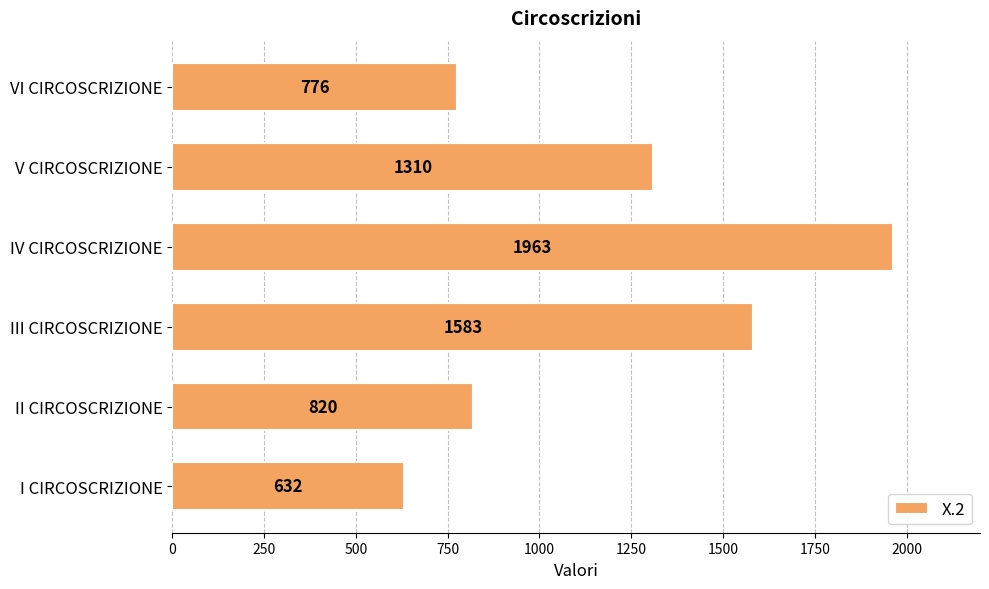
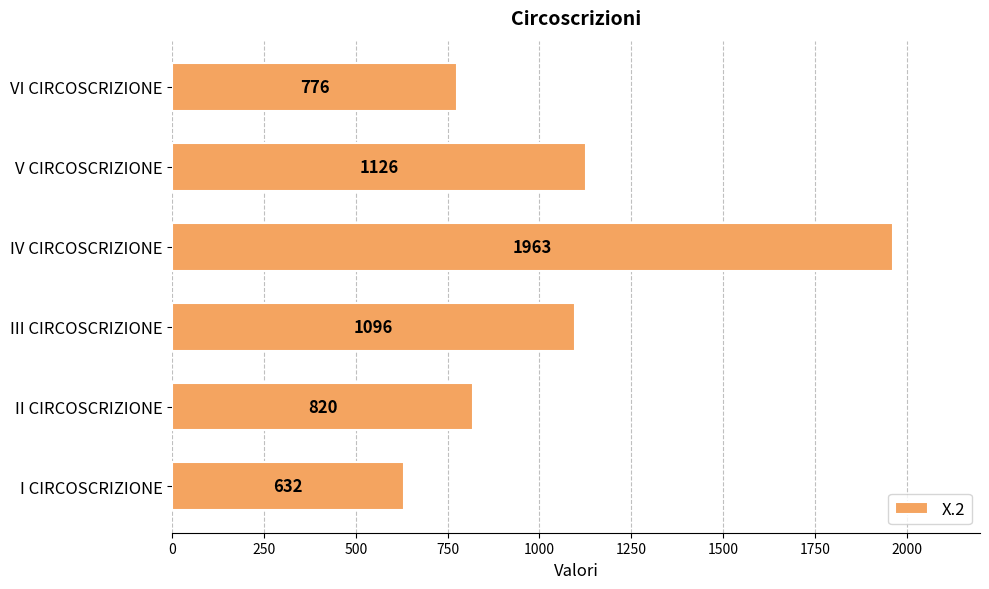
V CIRCOSCRIZIONE: 1310 -> 1126
III CIRCOSCRIZIONE: 1583 -> 1096
